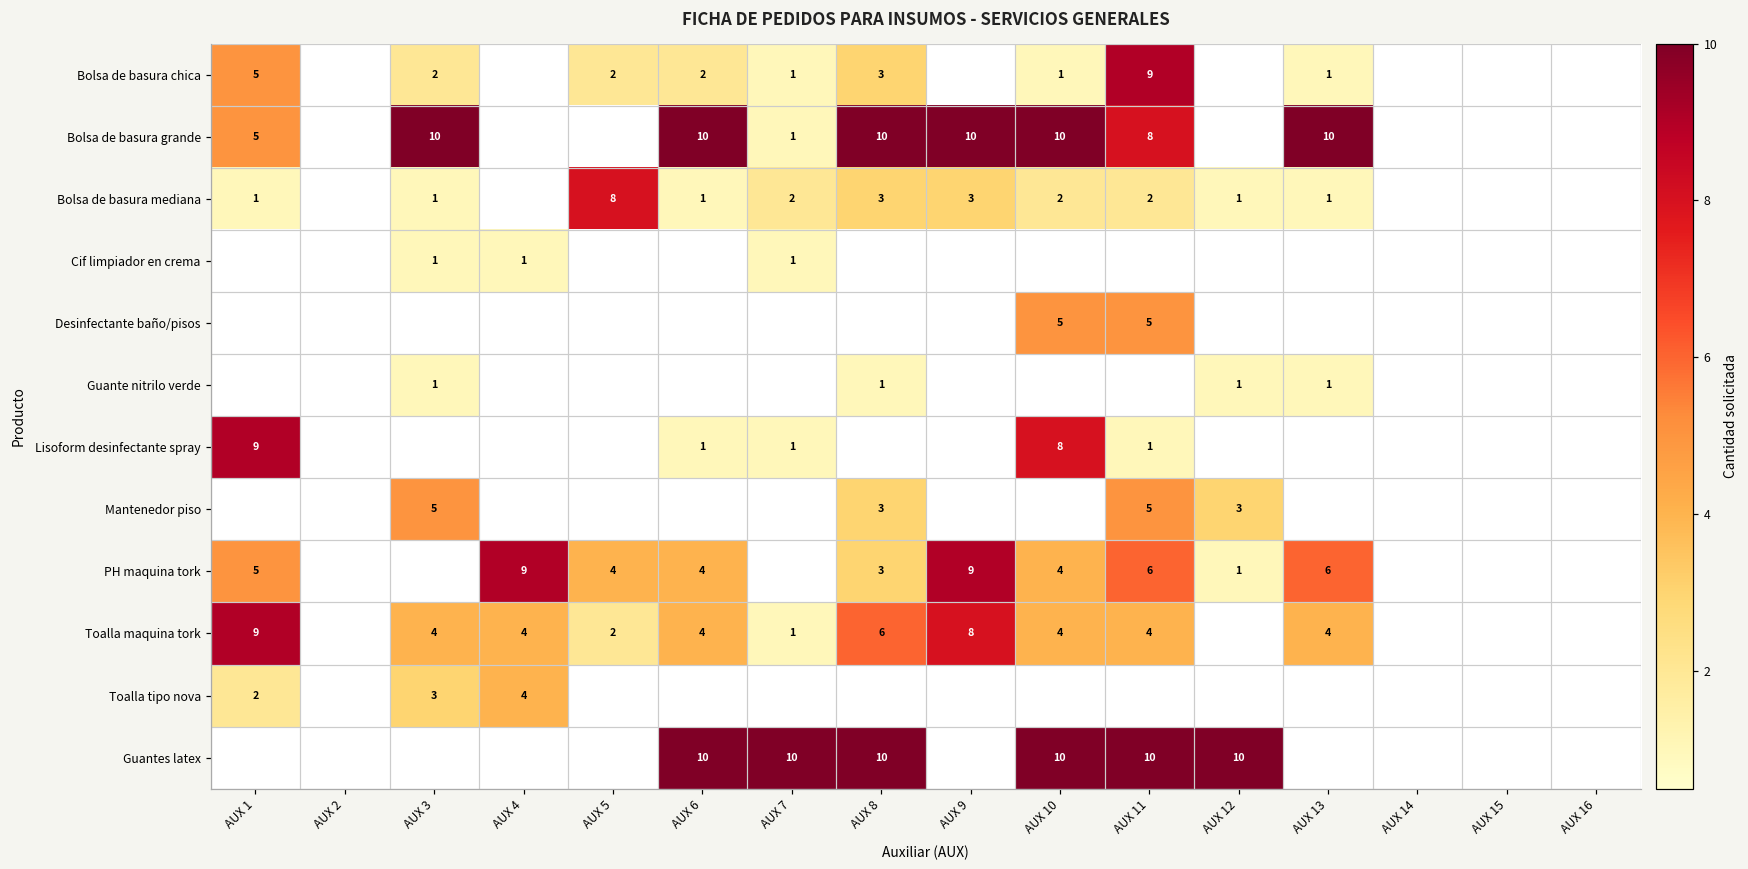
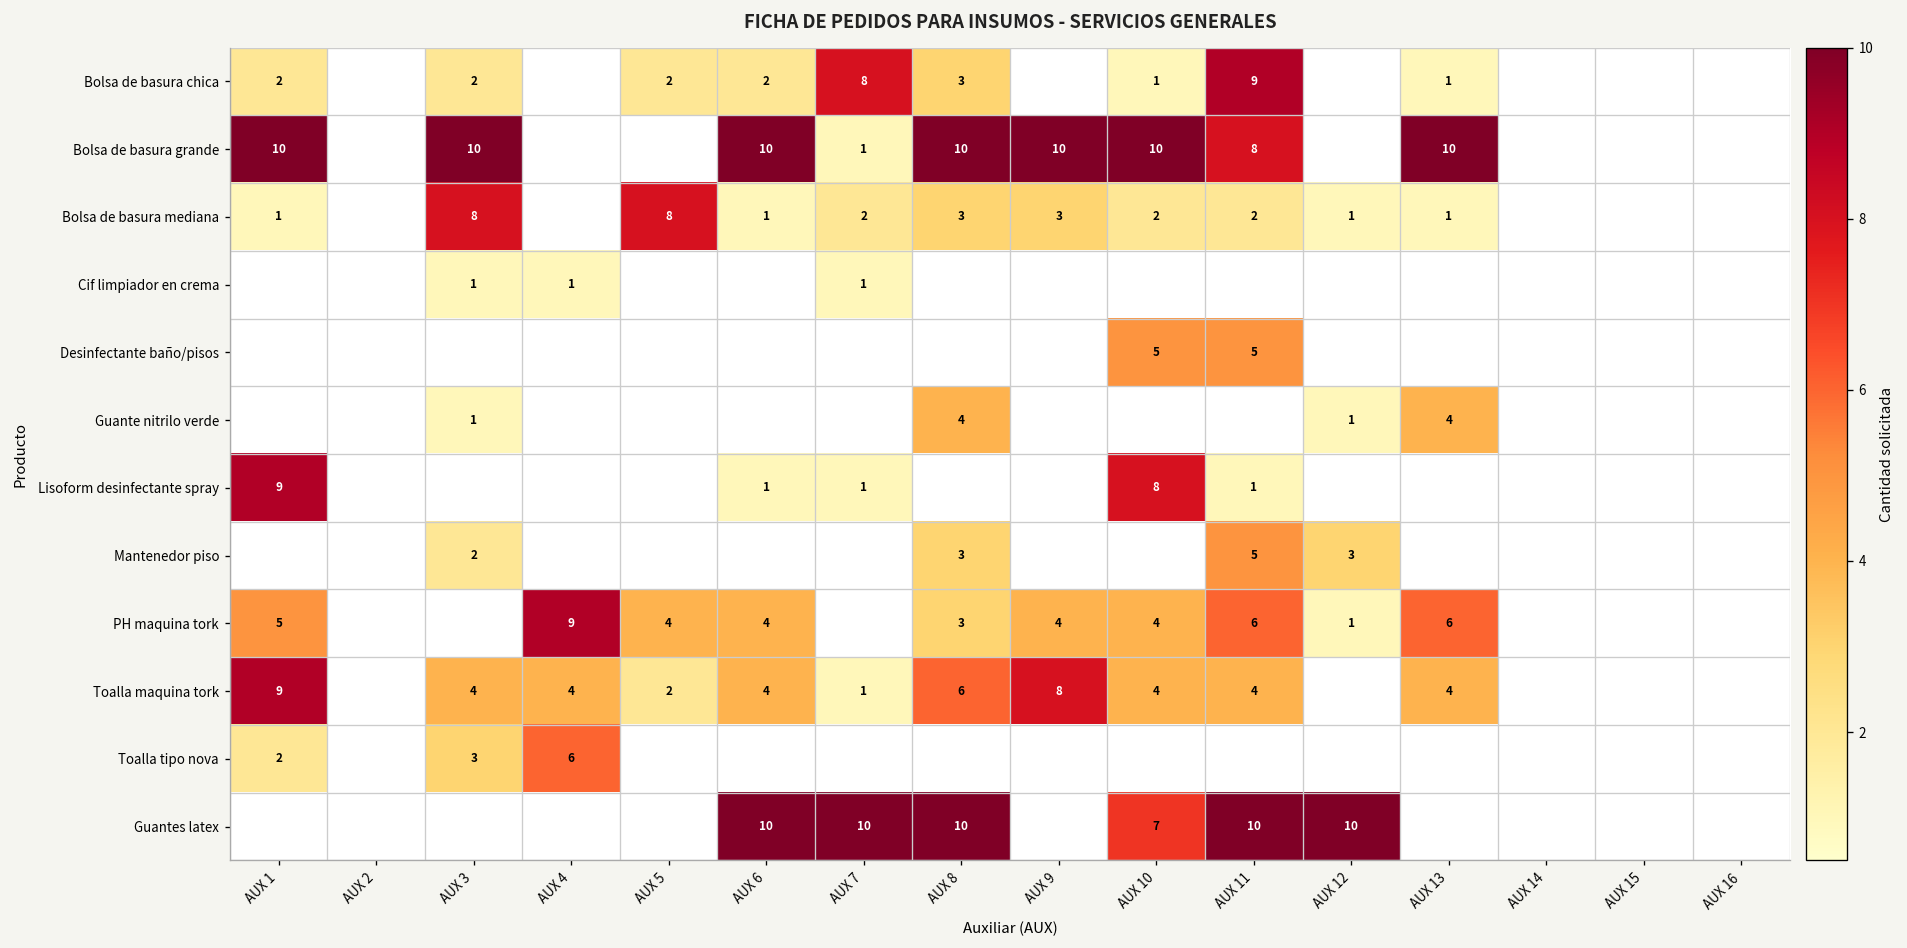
Bolsa de basura chica, AUX 1: 5 -> 2
Bolsa de basura chica, AUX 7: 1 -> 8
Bolsa de basura grande, AUX 1: 5 -> 10
Bolsa de basura mediana, AUX 3: 1 -> 8
Guante nitrilo verde, AUX 8: 1 -> 4
Guante nitrilo verde, AUX 13: 1 -> 4
Mantenedor piso, AUX 3: 5 -> 2
PH maquina tork, AUX 9: 9 -> 4
Toalla tipo nova, AUX 4: 4 -> 6
Guantes latex, AUX 10: 10 -> 7
